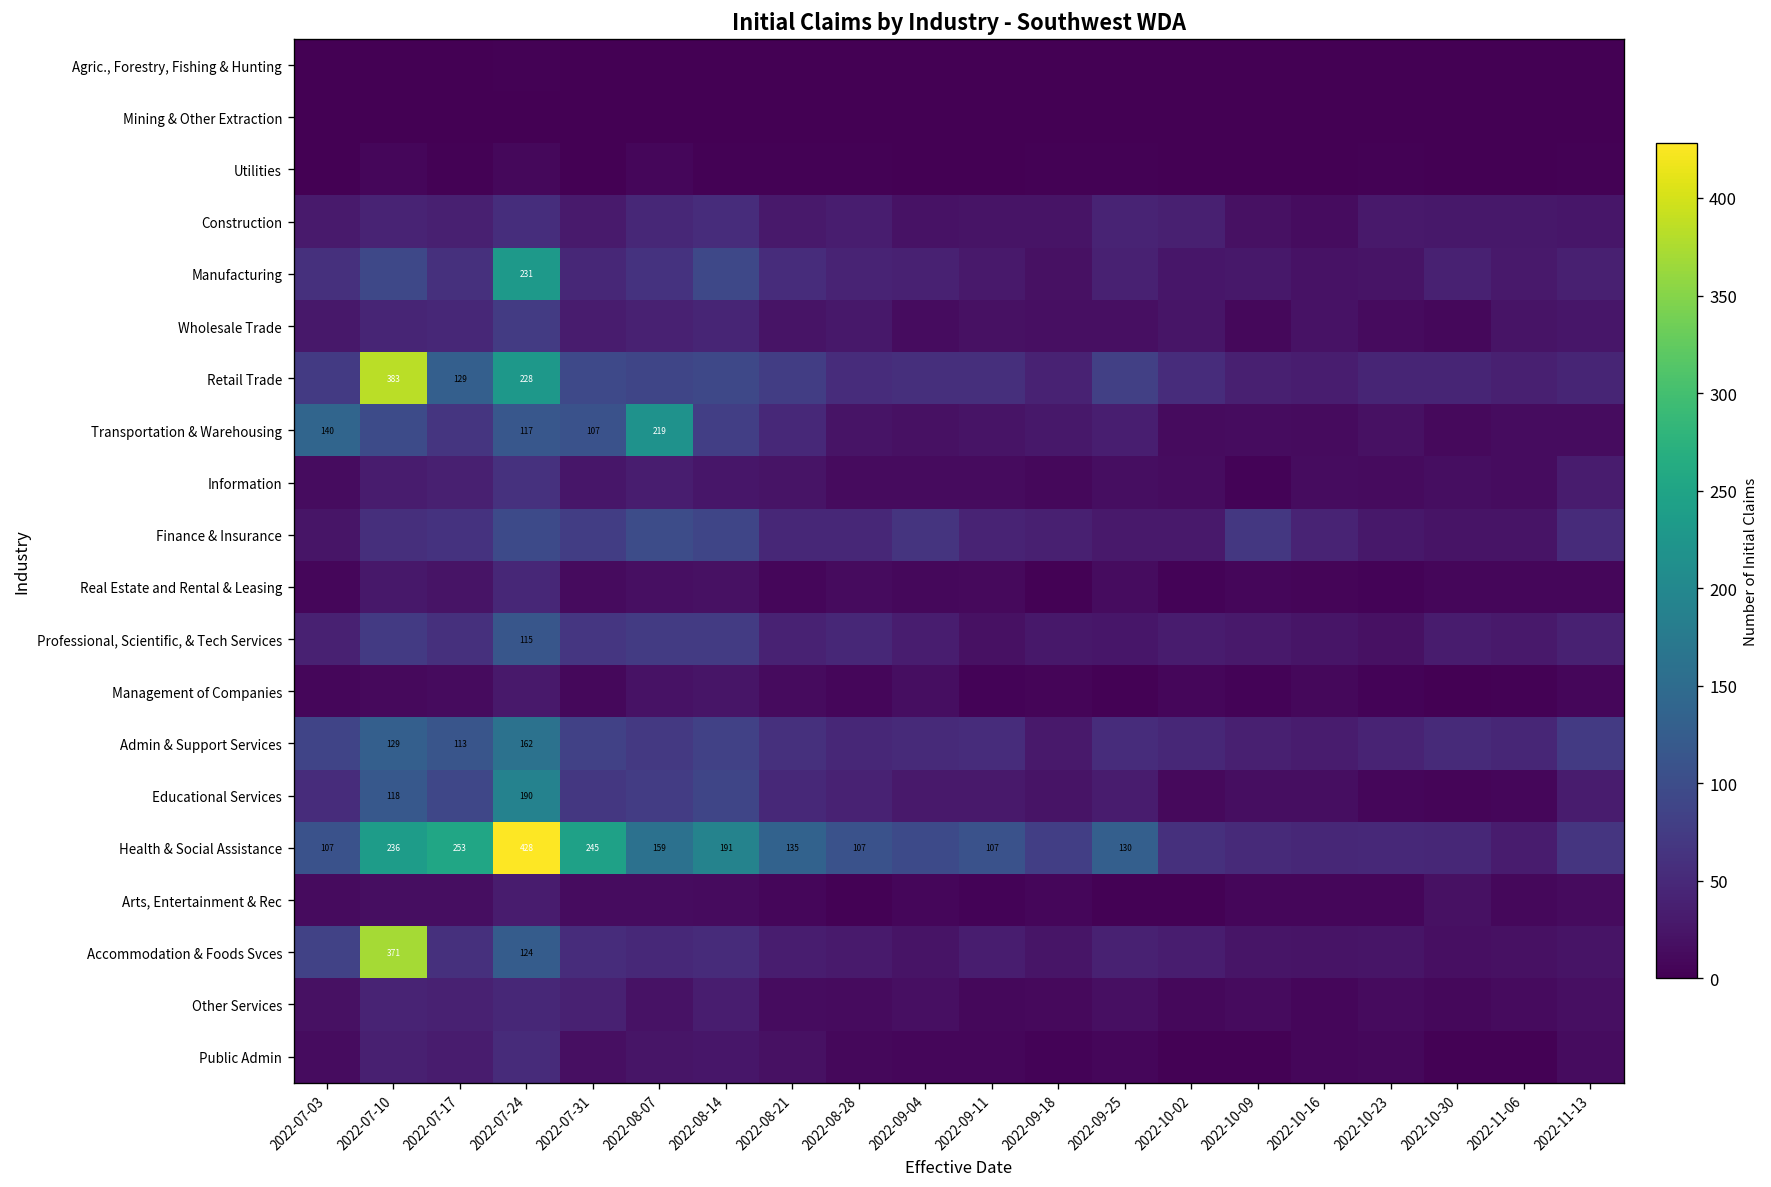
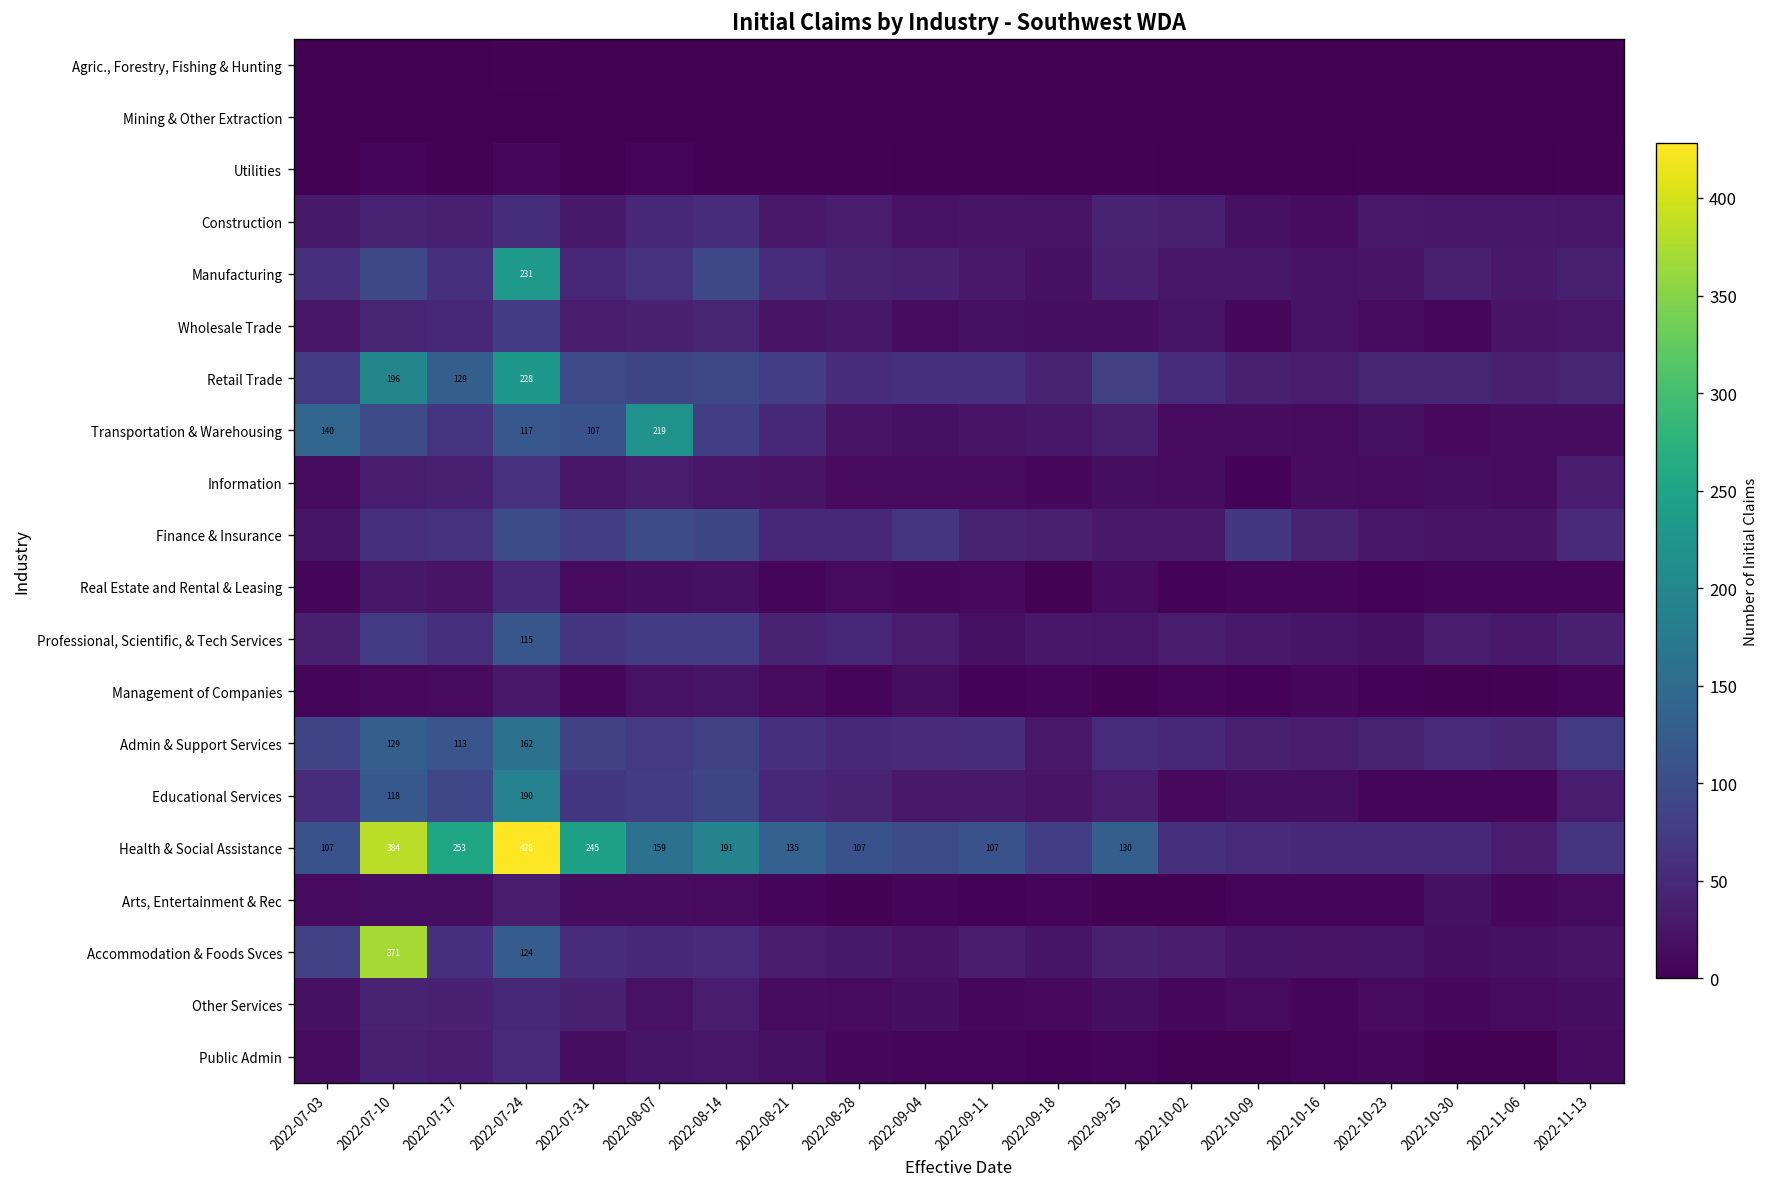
Retail Trade, 2022-07-10: 383 -> 196
Health & Social Assistance, 2022-07-10: 236 -> 384
